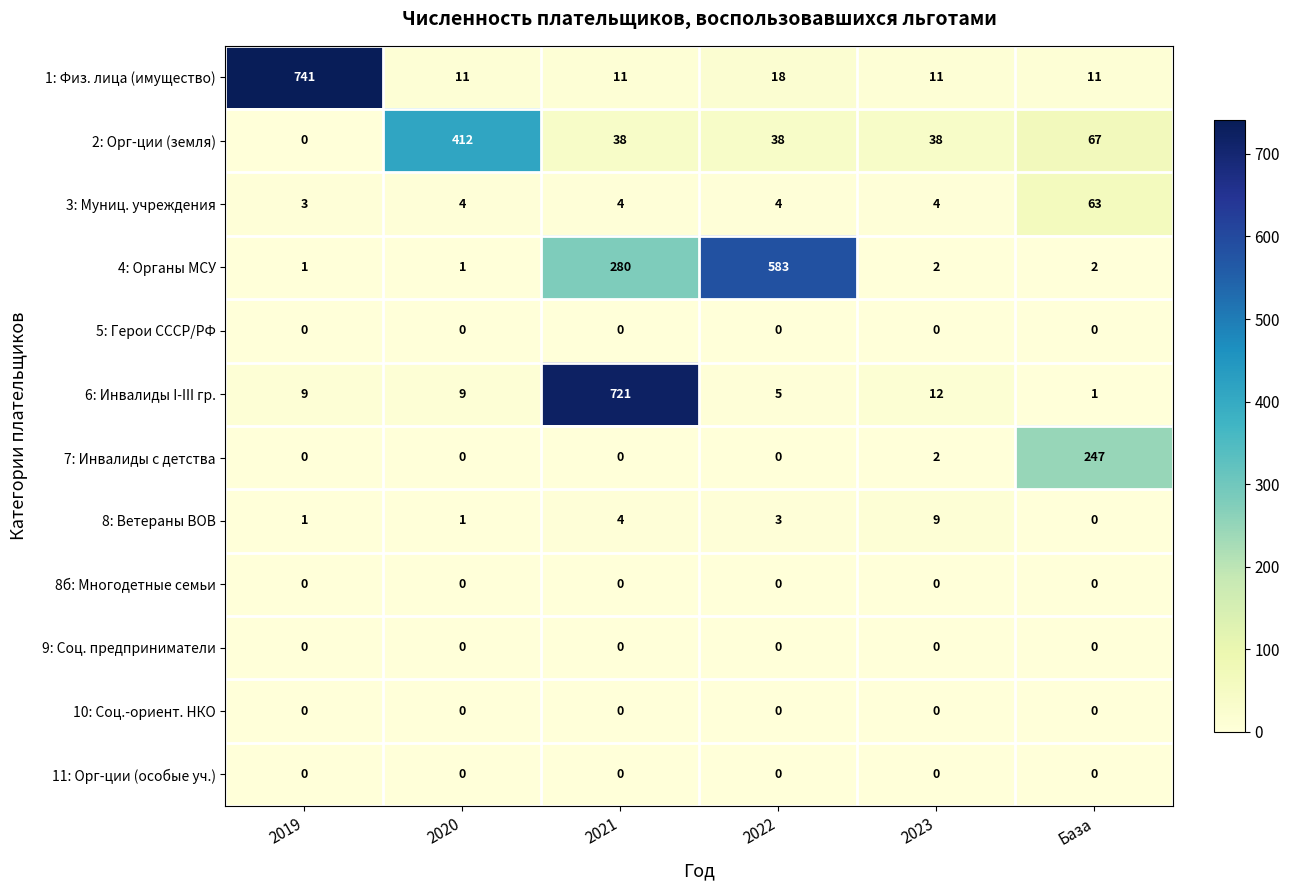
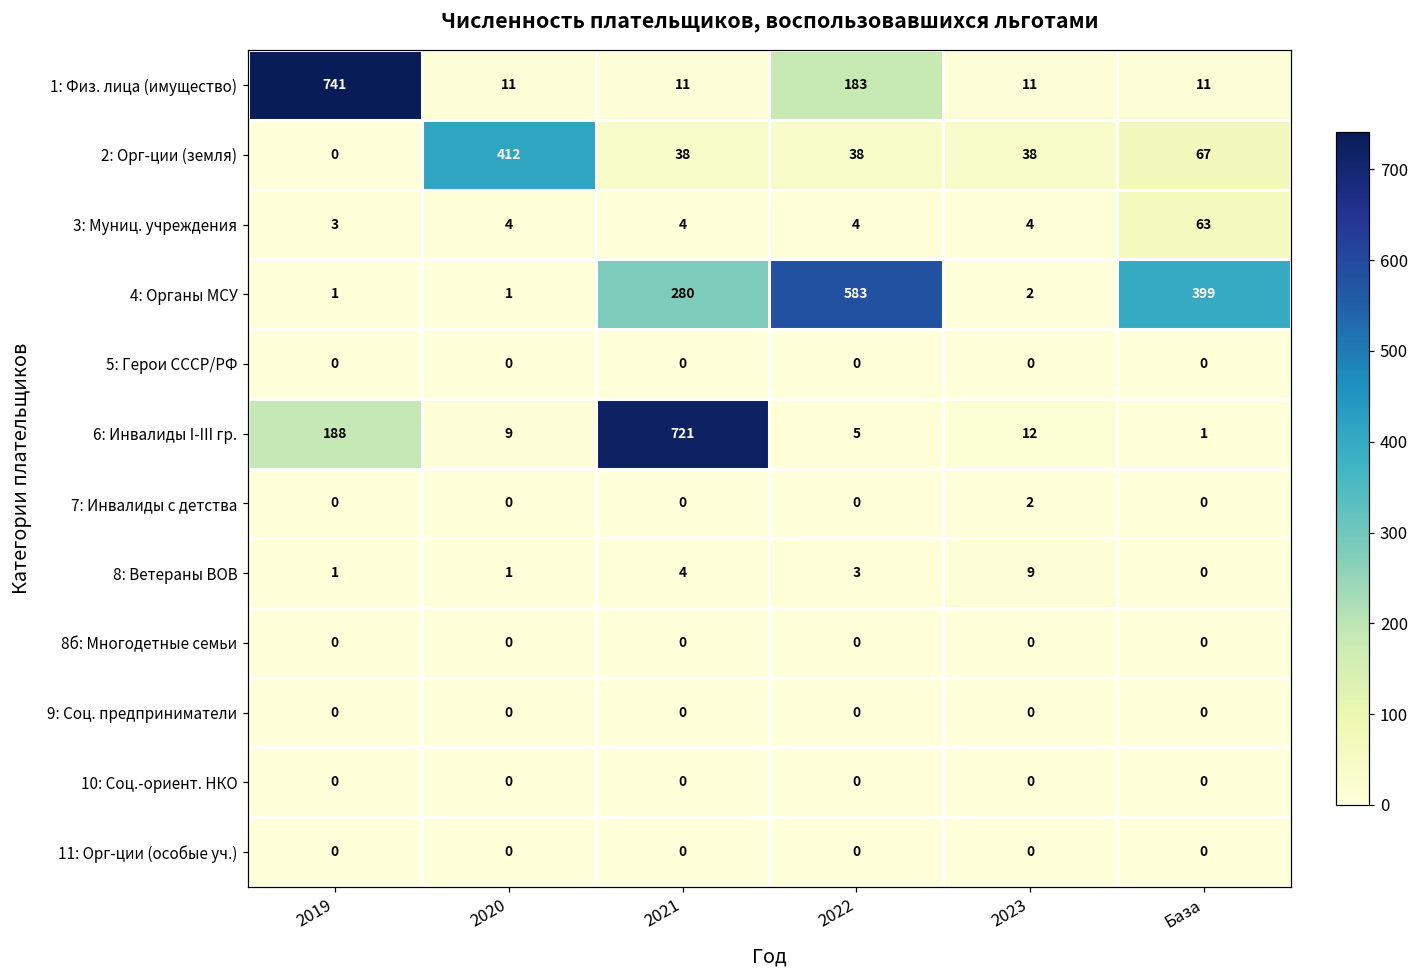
1: Физ. лица (имущество), 2022: 18 -> 183
4: Органы МСУ, База: 2 -> 399
6: Инвалиды I-III гр., 2019: 9 -> 188
7: Инвалиды с детства, База: 247 -> 0
